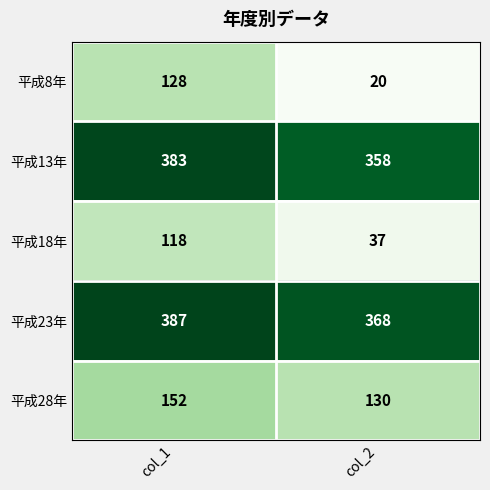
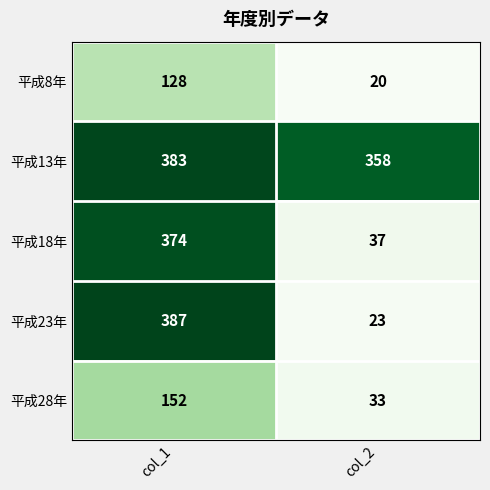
平成18年, col_1: 118 -> 374
平成23年, col_2: 368 -> 23
平成28年, col_2: 130 -> 33
